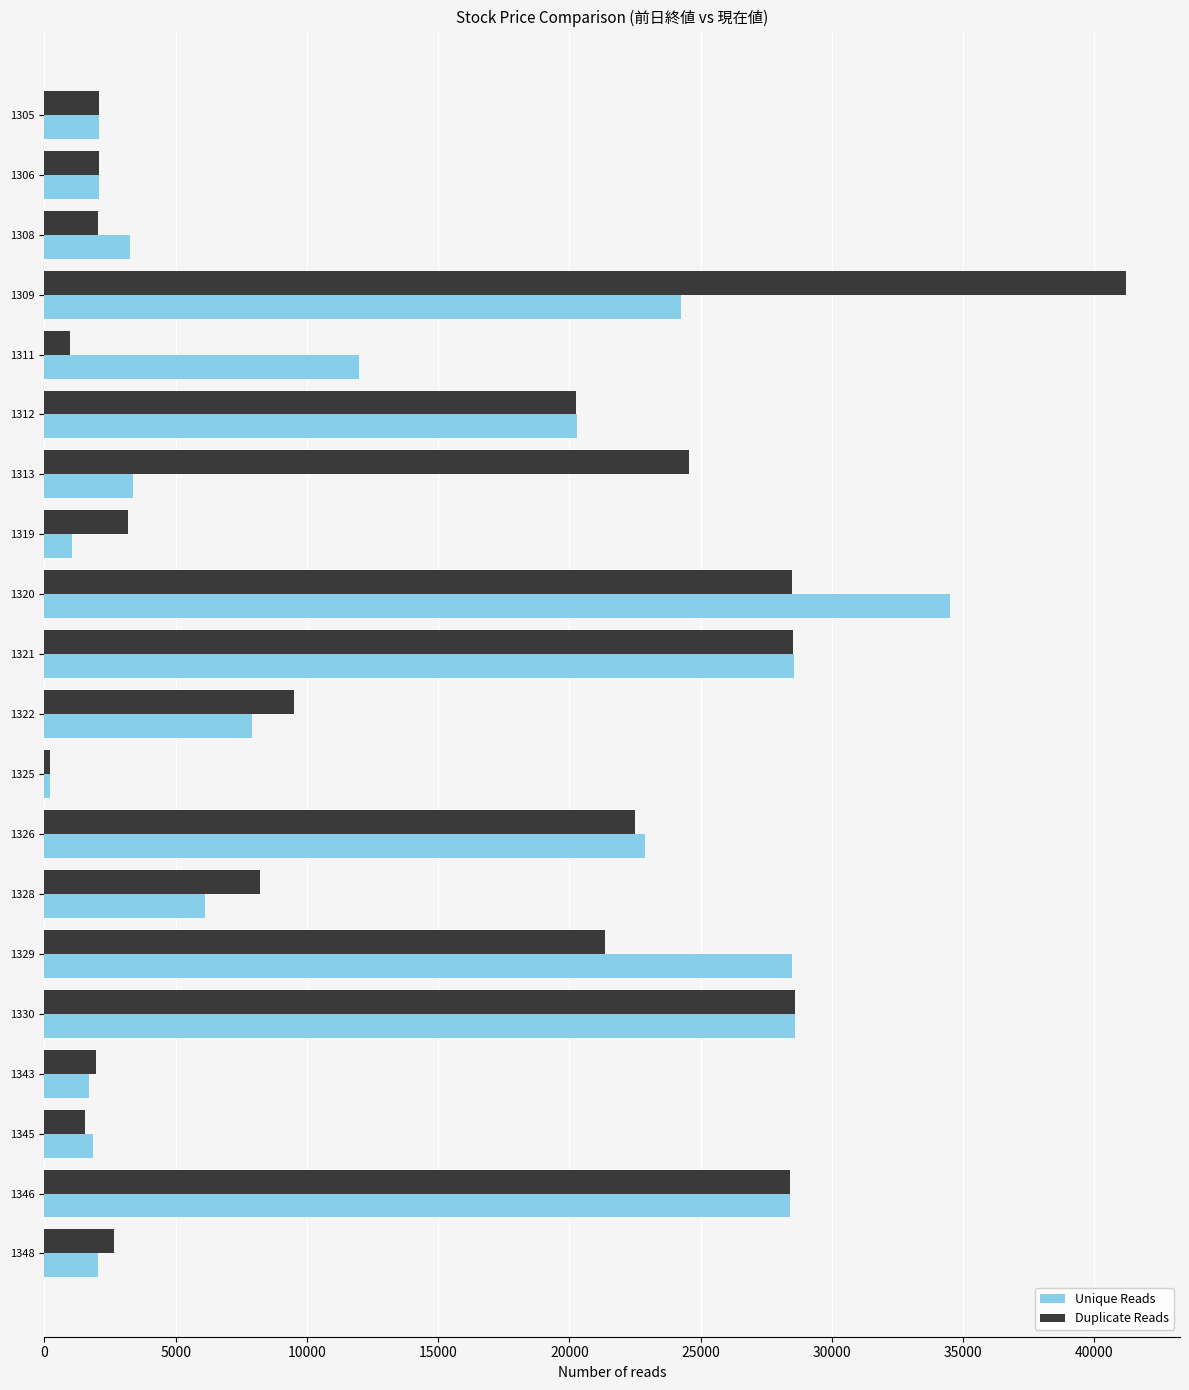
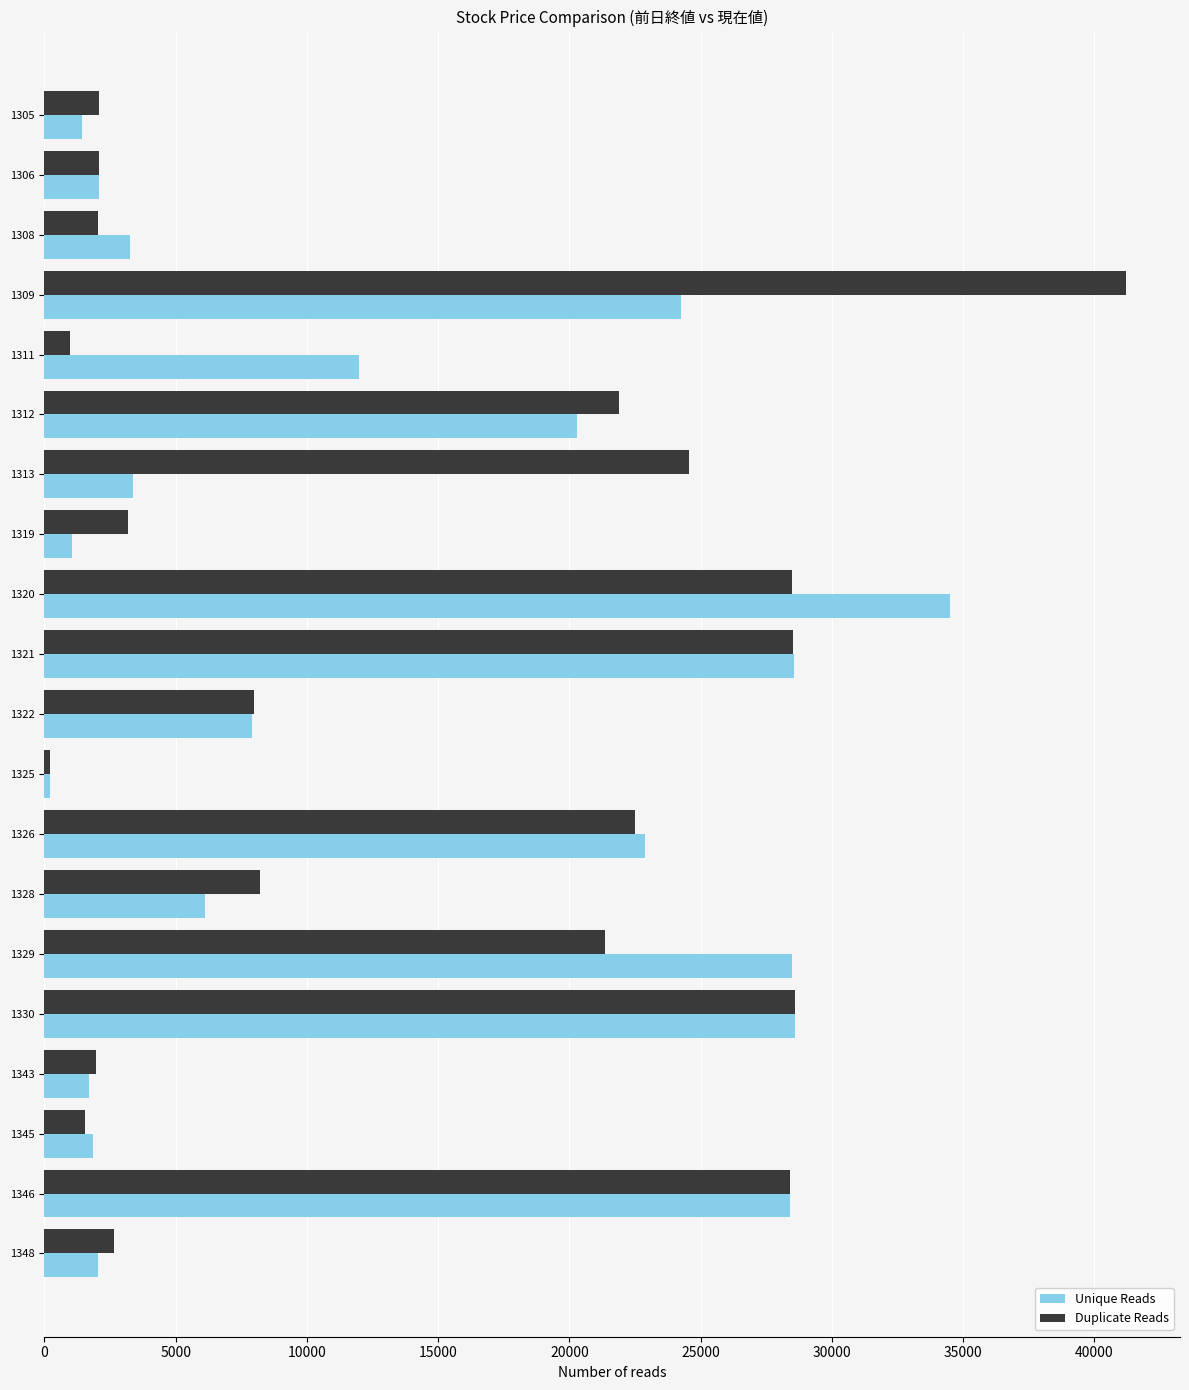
Unique Reads, 1305: 2100 -> 1400
Duplicate Reads, 1312: 20200 -> 21900
Duplicate Reads, 1322: 9500 -> 8000
